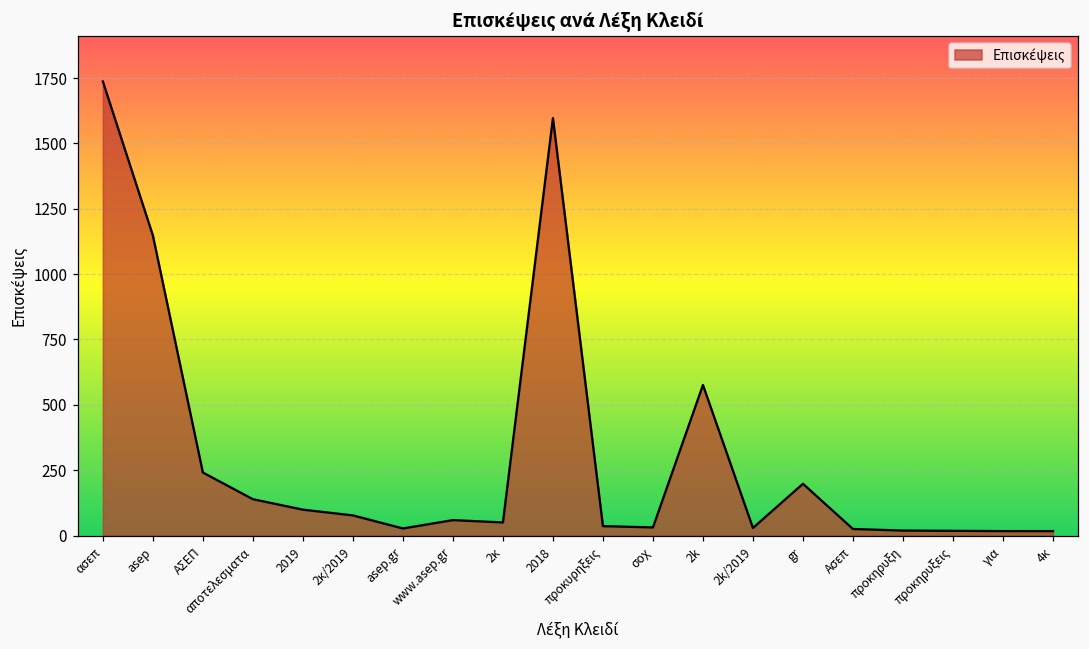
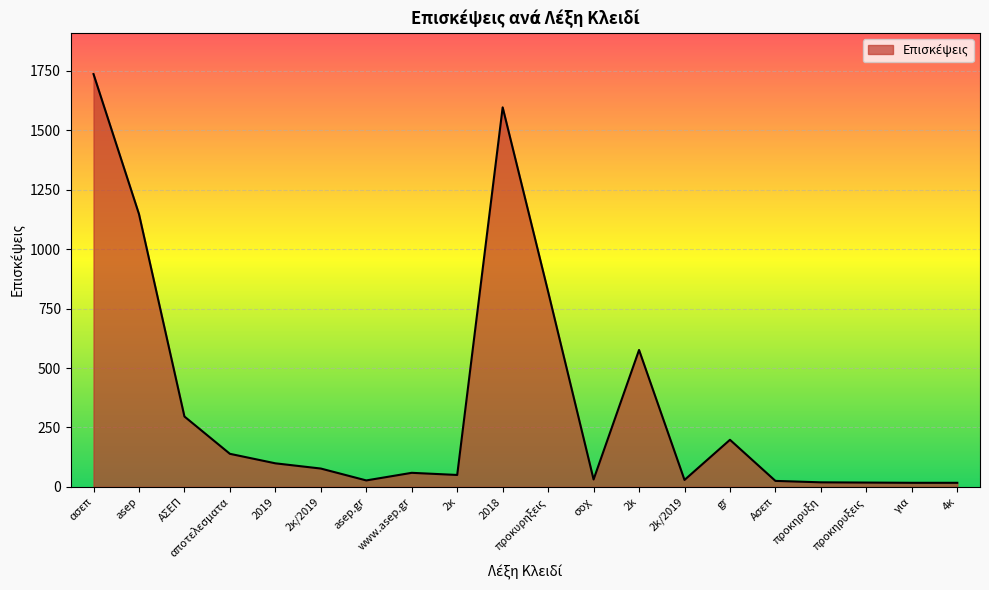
ΑΣΕΠ: 240 -> 300
προκυρηξεις: 40 -> 820
